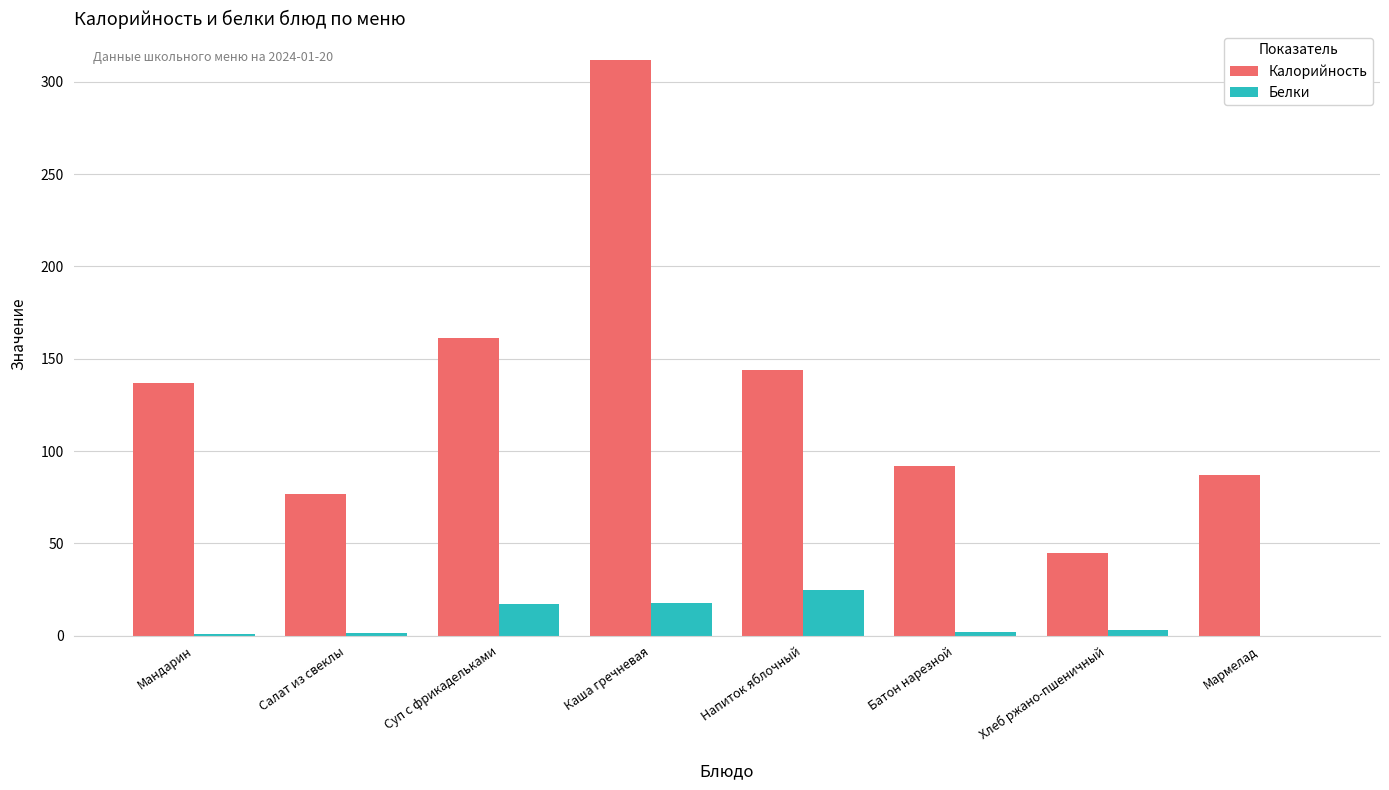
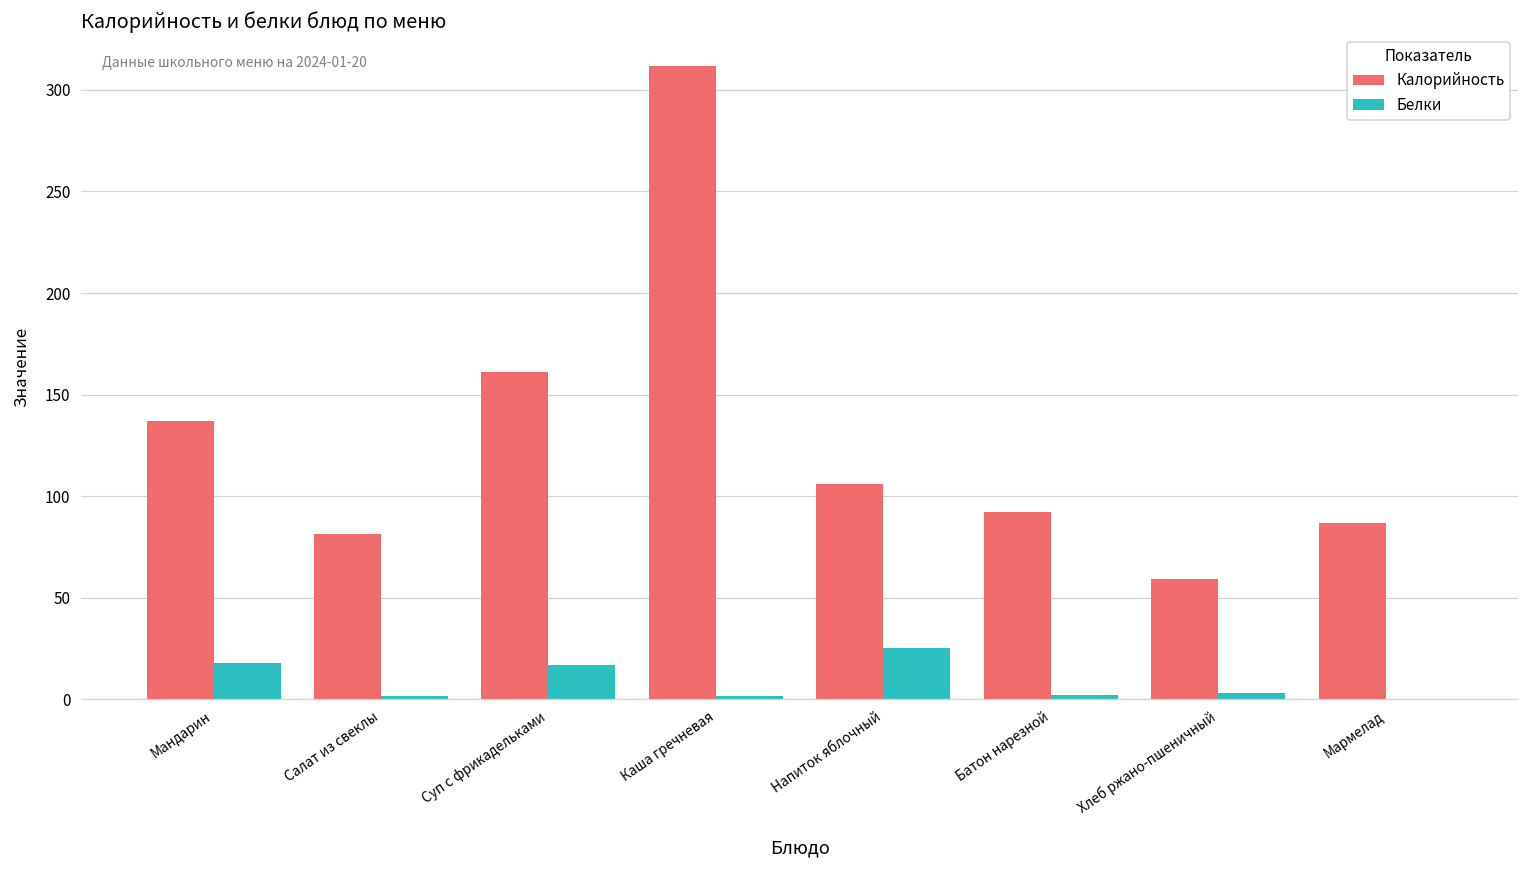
Белки, Мандарин: 1 -> 18
Калорийность, Салат из свеклы: 77 -> 82
Белки, Каша гречневая: 18 -> 2
Калорийность, Напиток яблочный: 144 -> 106
Калорийность, Хлеб ржано-пшеничный: 45 -> 59
